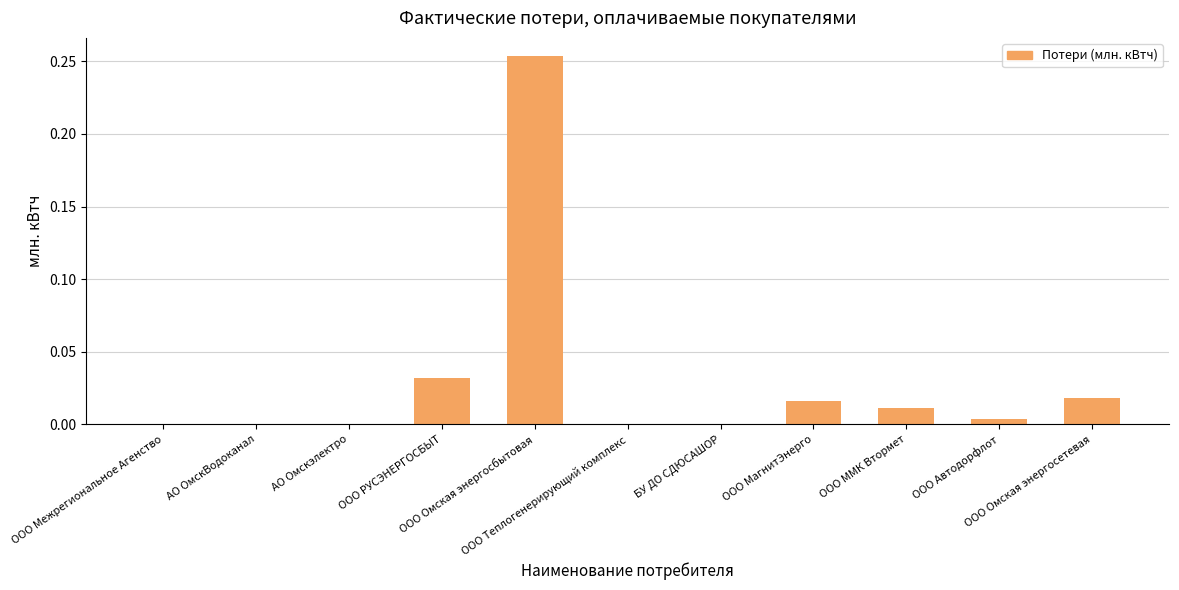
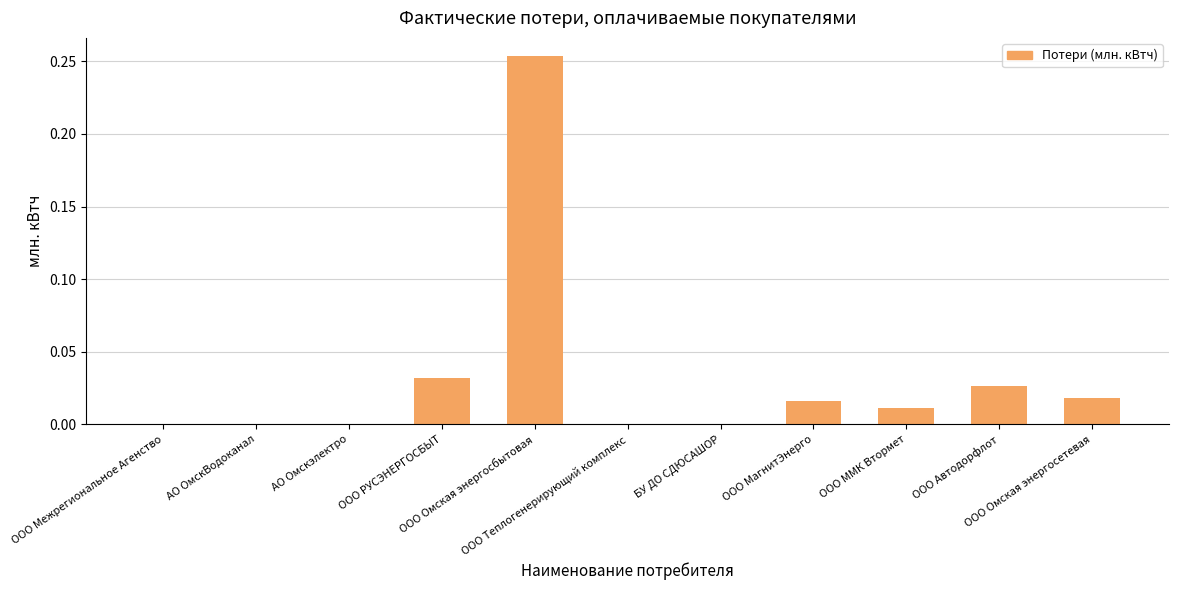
ООО Автодорфлот: 0.004 -> 0.027
